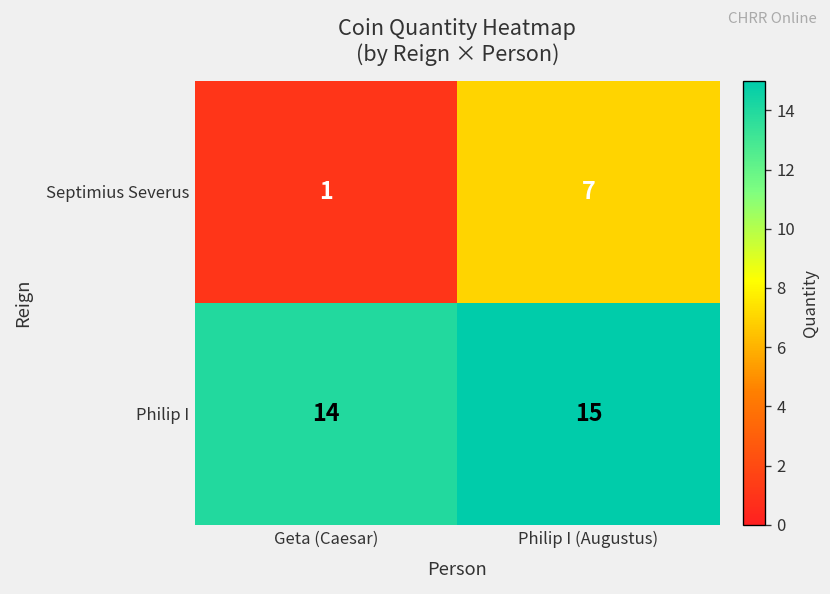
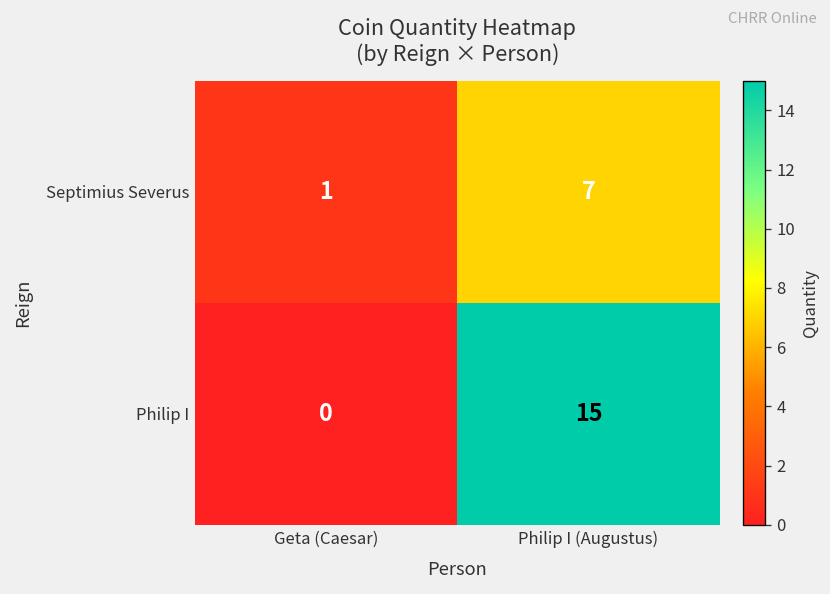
Philip I, Geta (Caesar): 14 -> 0
